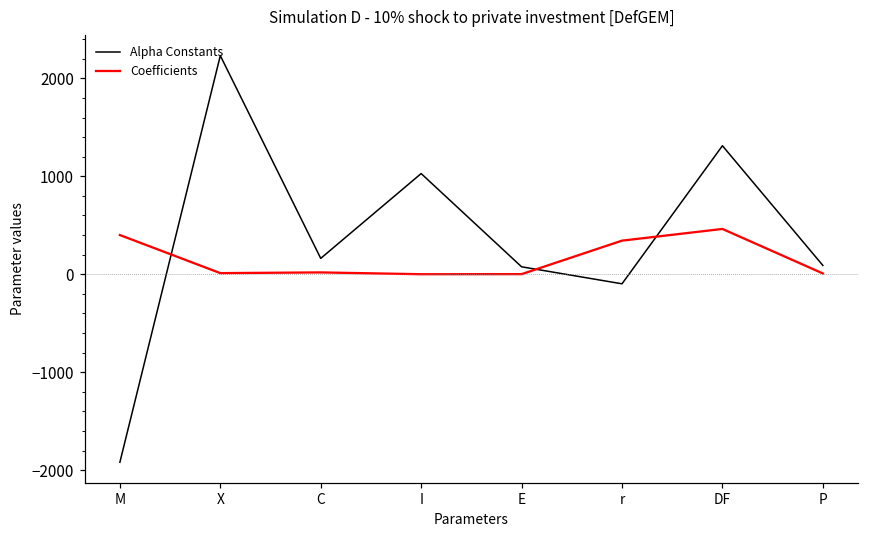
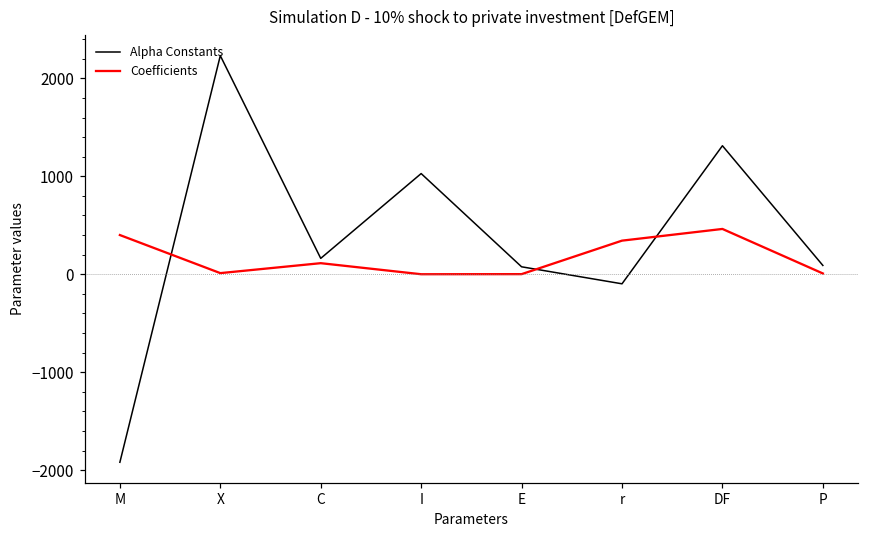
Coefficients, C: 0 -> 100
